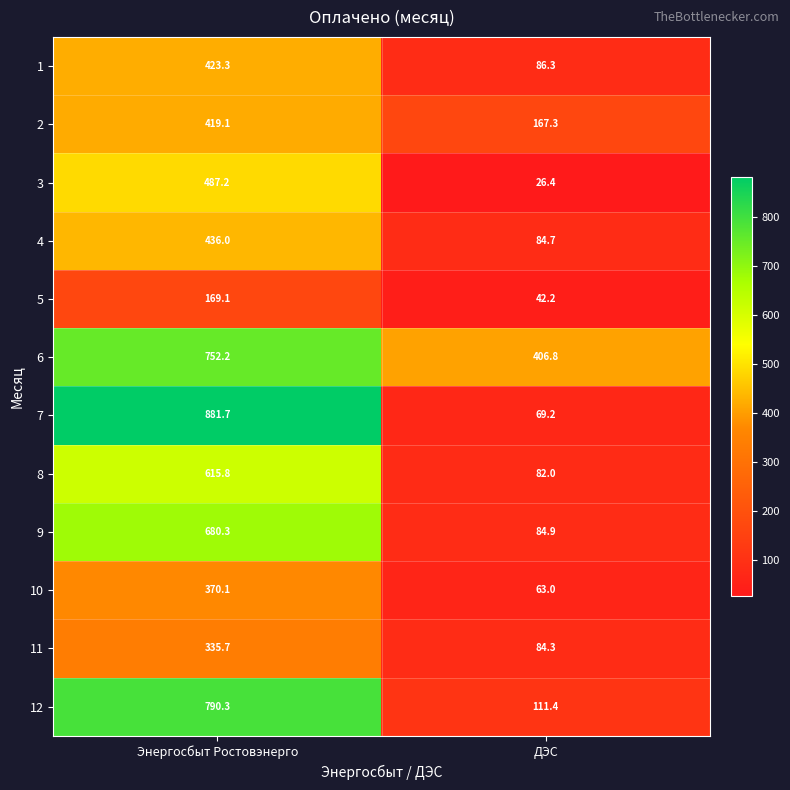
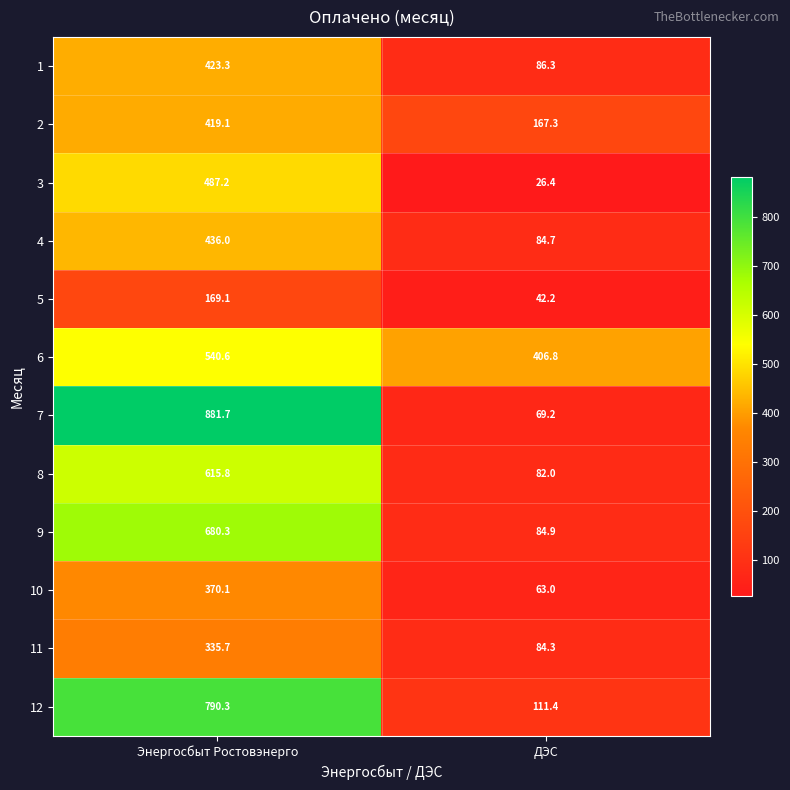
6, Энергосбыт Ростовэнерго: 752.2 -> 540.6
